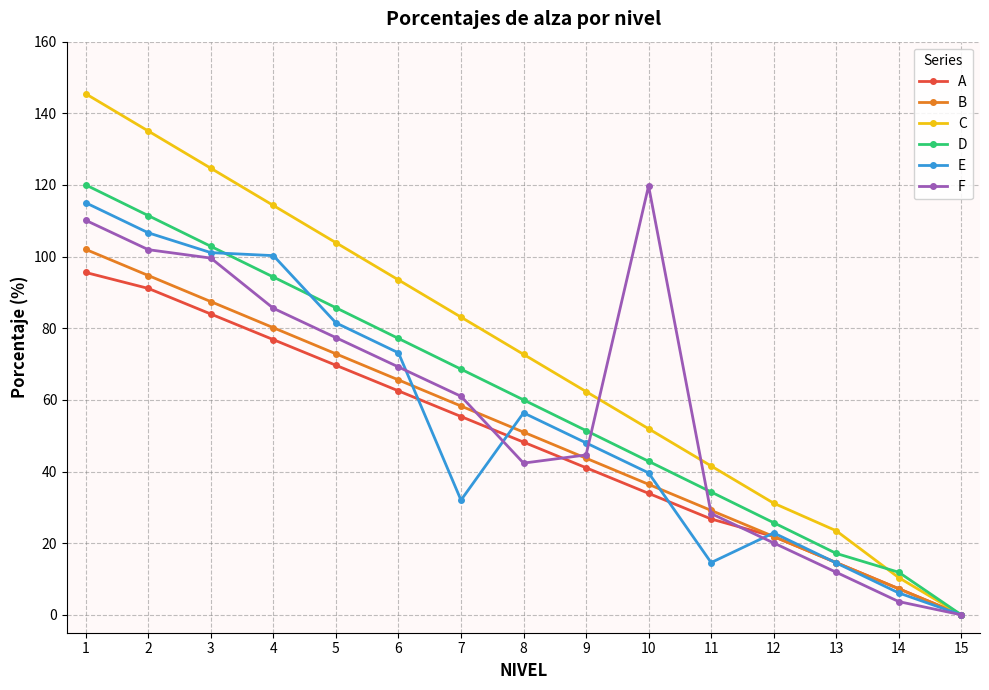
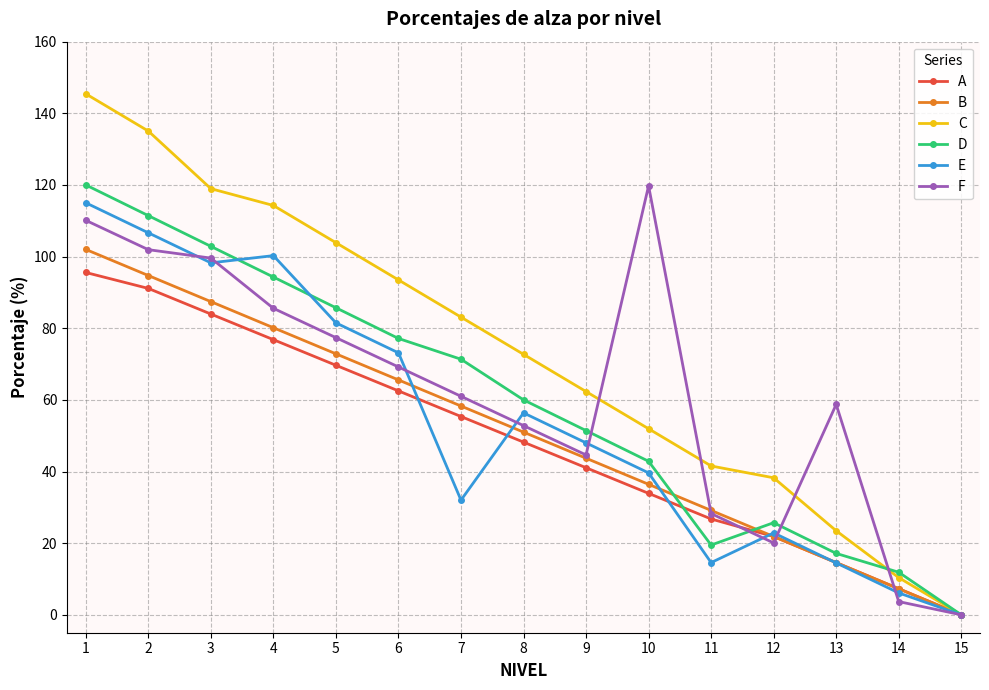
C, 3: 125 -> 119
E, 3: 101 -> 98
D, 7: 69 -> 71
F, 8: 42 -> 53
D, 11: 34 -> 19
C, 12: 31 -> 38
F, 13: 12 -> 59
